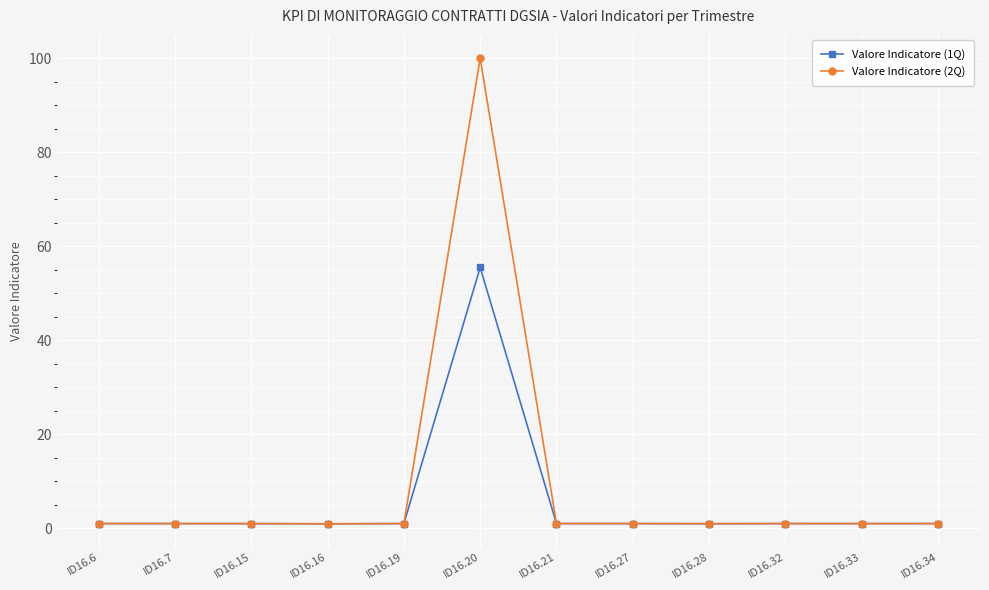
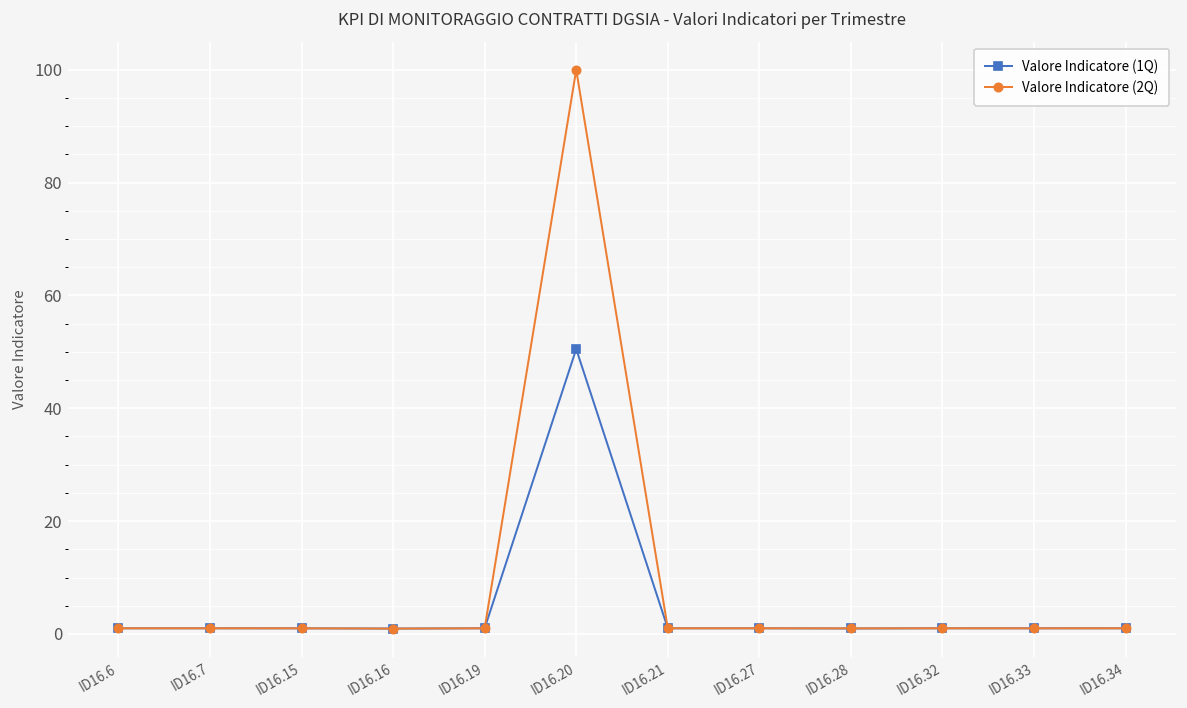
Valore Indicatore (1Q), ID16.20: 55 -> 50
